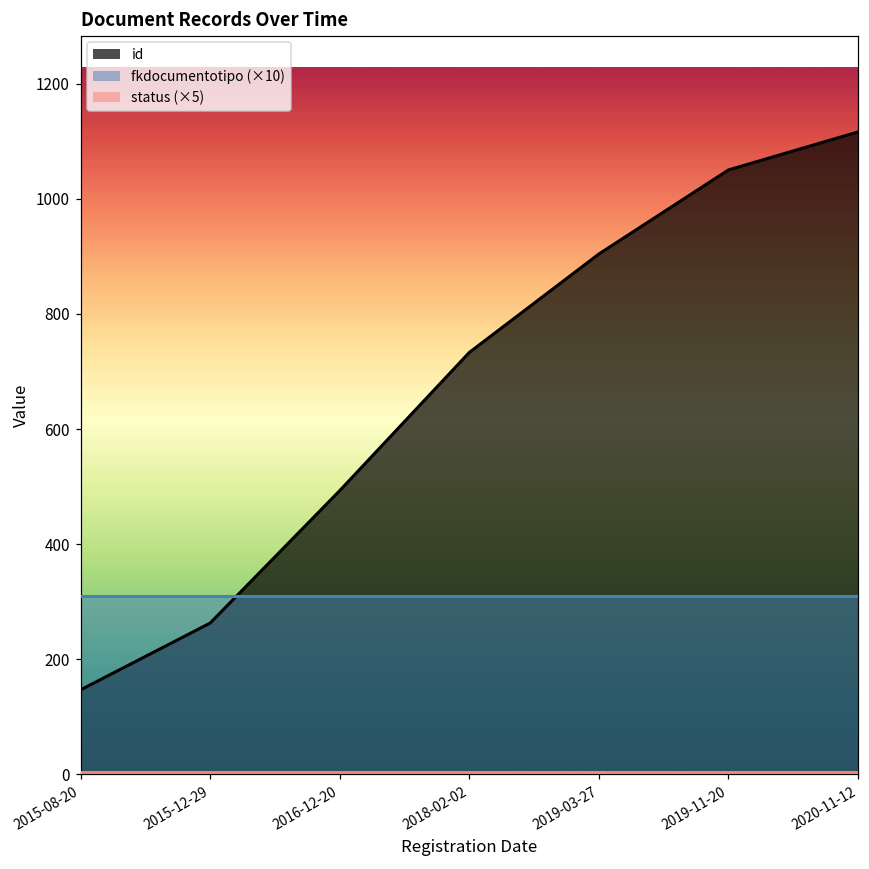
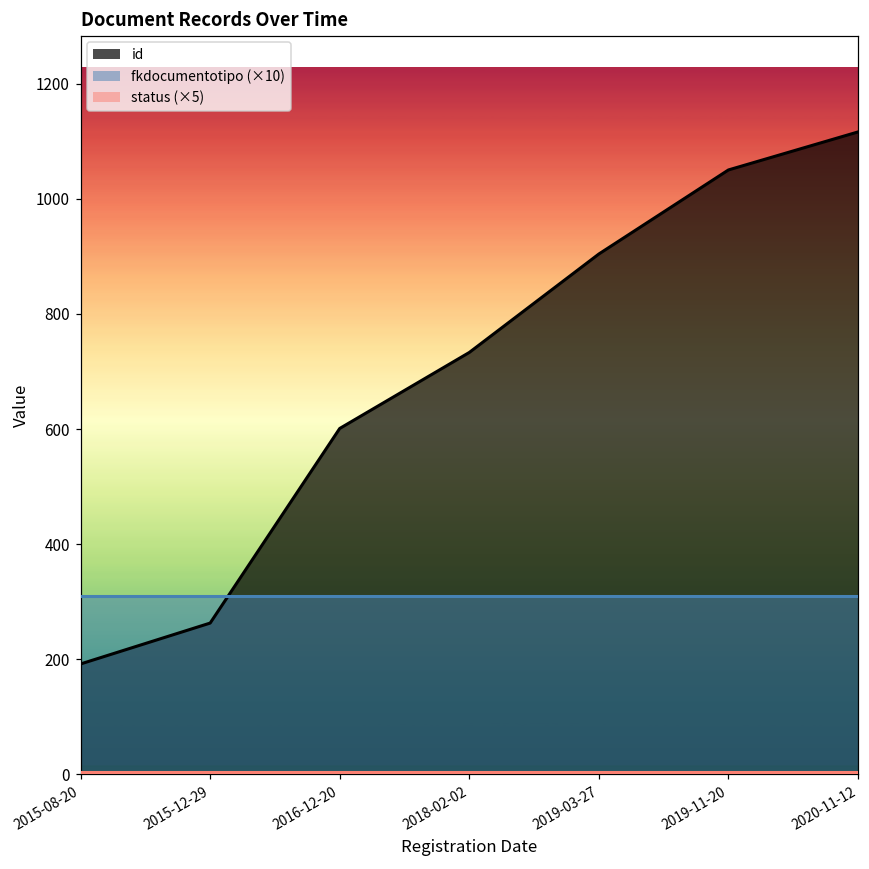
id, 2015-08-20: 150 -> 190
id, 2016-12-20: 490 -> 600
